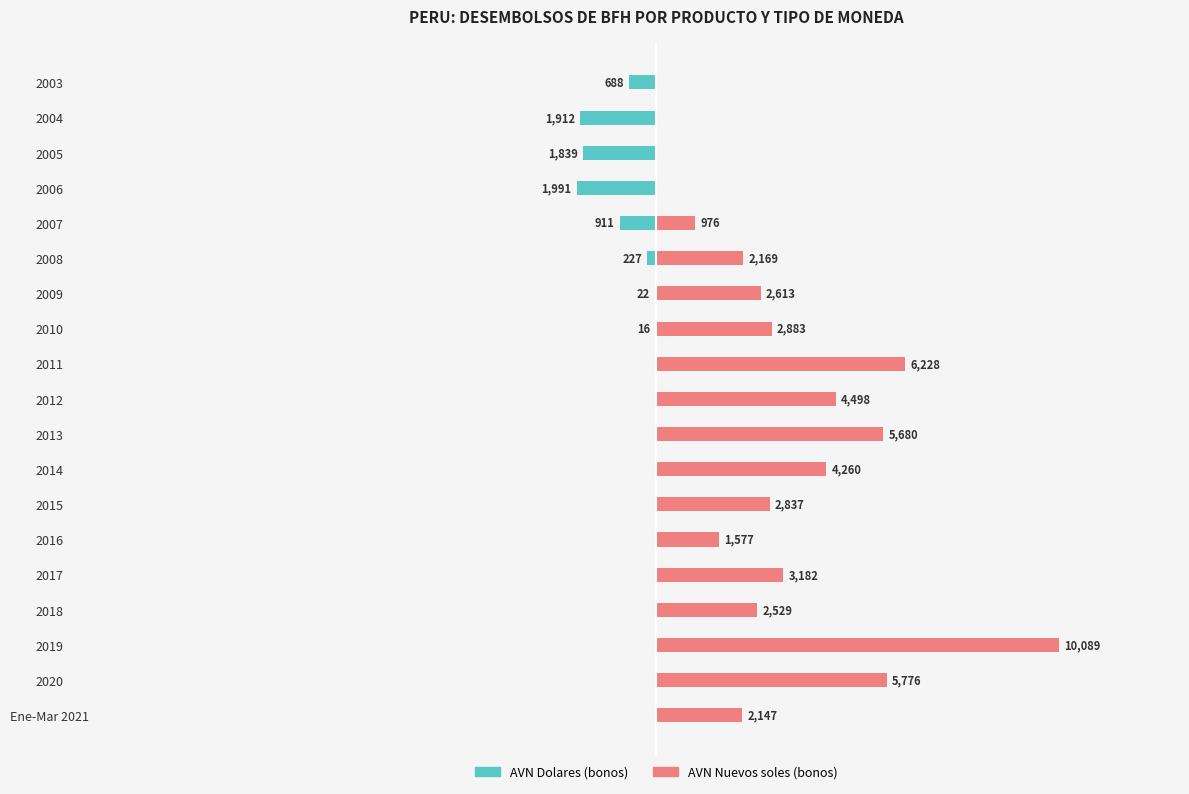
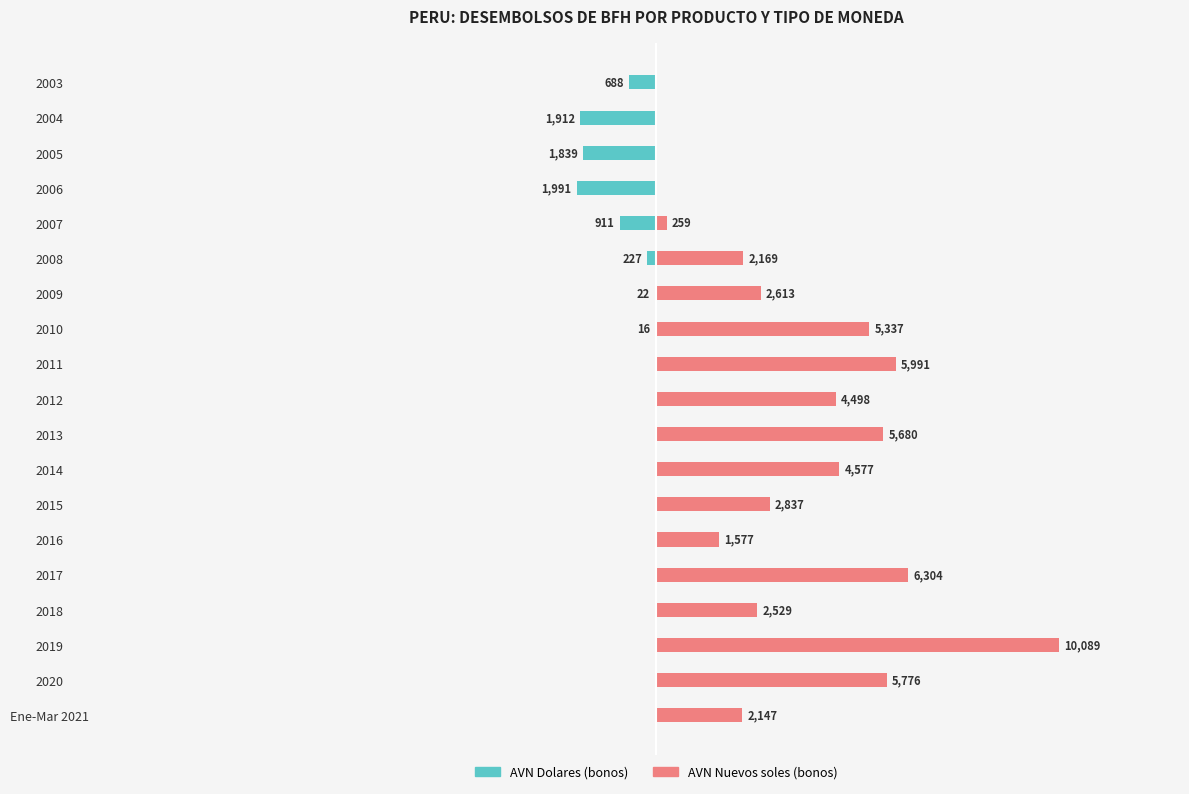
AVN Nuevos soles (bonos), 2007: 976 -> 259
AVN Nuevos soles (bonos), 2010: 2,883 -> 5,337
AVN Nuevos soles (bonos), 2011: 6,228 -> 5,991
AVN Nuevos soles (bonos), 2014: 4,260 -> 4,577
AVN Nuevos soles (bonos), 2017: 3,182 -> 6,304
